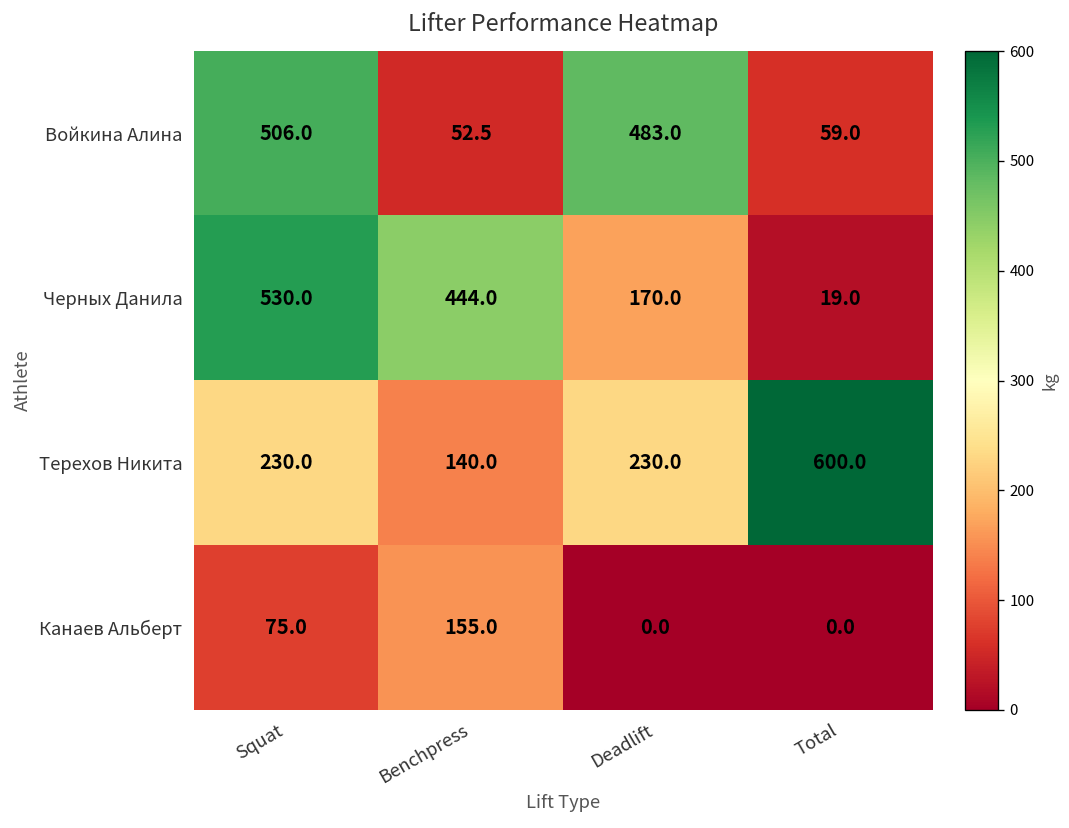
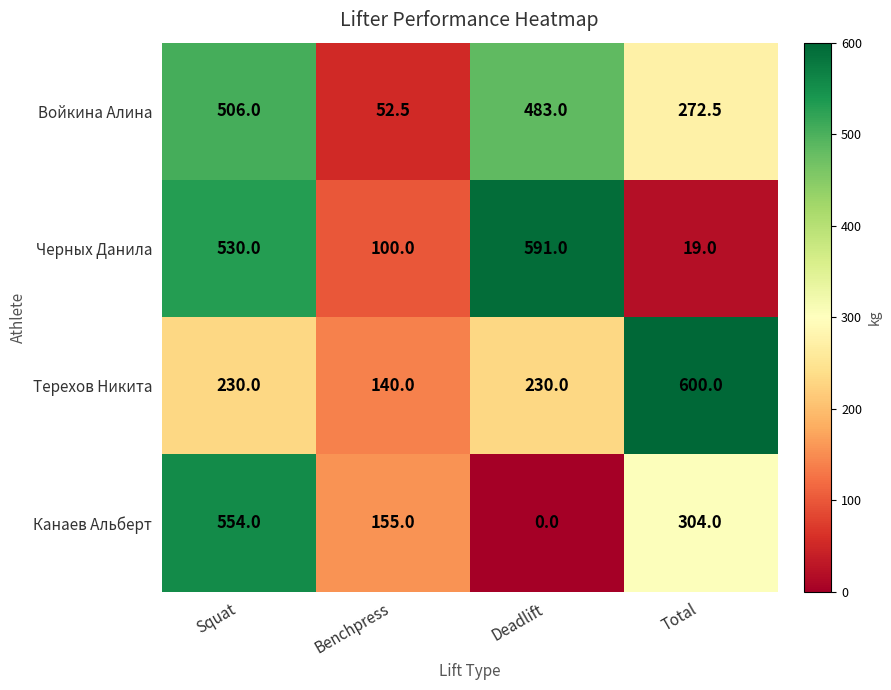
Войкина Алина, Total: 59.0 -> 272.5
Черных Данила, Benchpress: 444.0 -> 100.0
Черных Данила, Deadlift: 170.0 -> 591.0
Канаев Альберт, Squat: 75.0 -> 554.0
Канаев Альберт, Total: 0.0 -> 304.0
